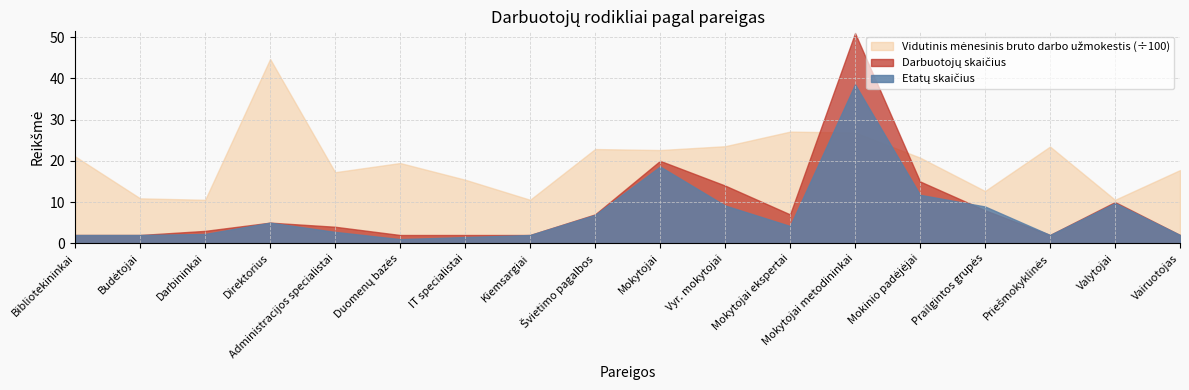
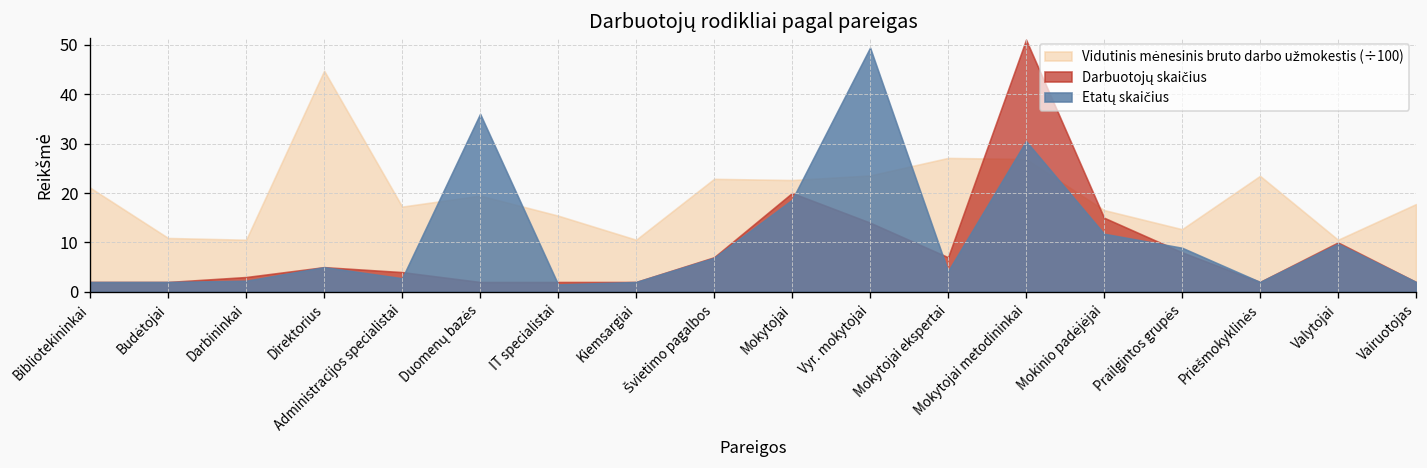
Etatų skaičius, Duomenų bazės: 1 -> 36
Etatų skaičius, Vyr. mokytojai: 9 -> 49
Etatų skaičius, Mokytojai metodininkai: 39 -> 30
Vidutinis mėnesinis bruto darbo užmokestis (÷100), Mokinio padėjėjai: 21 -> 17
